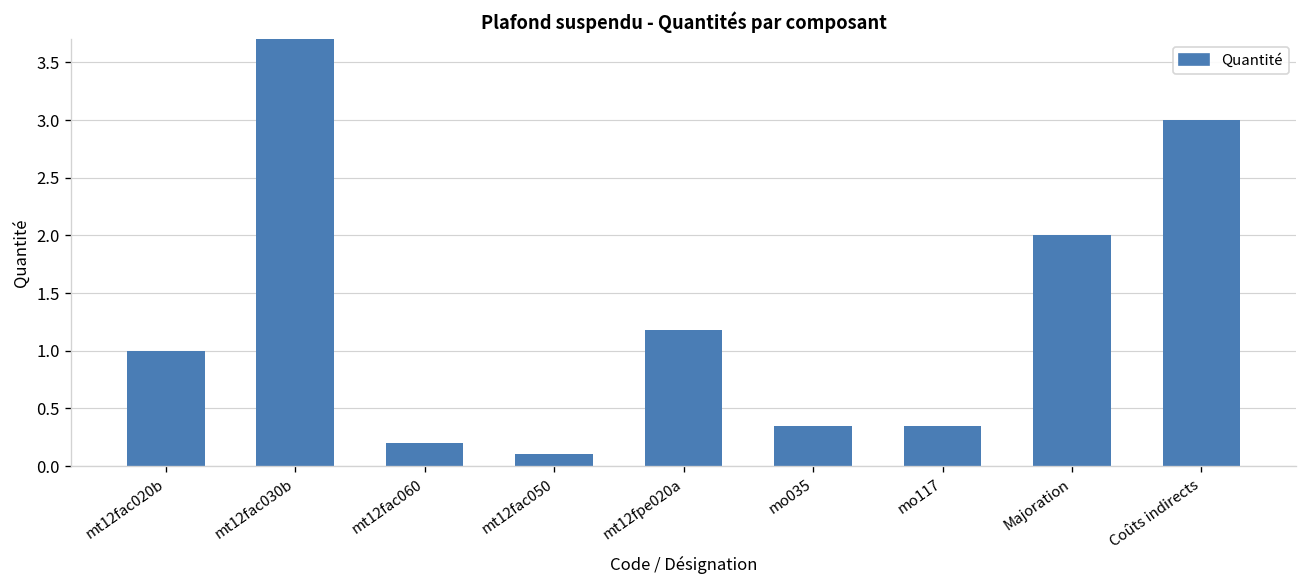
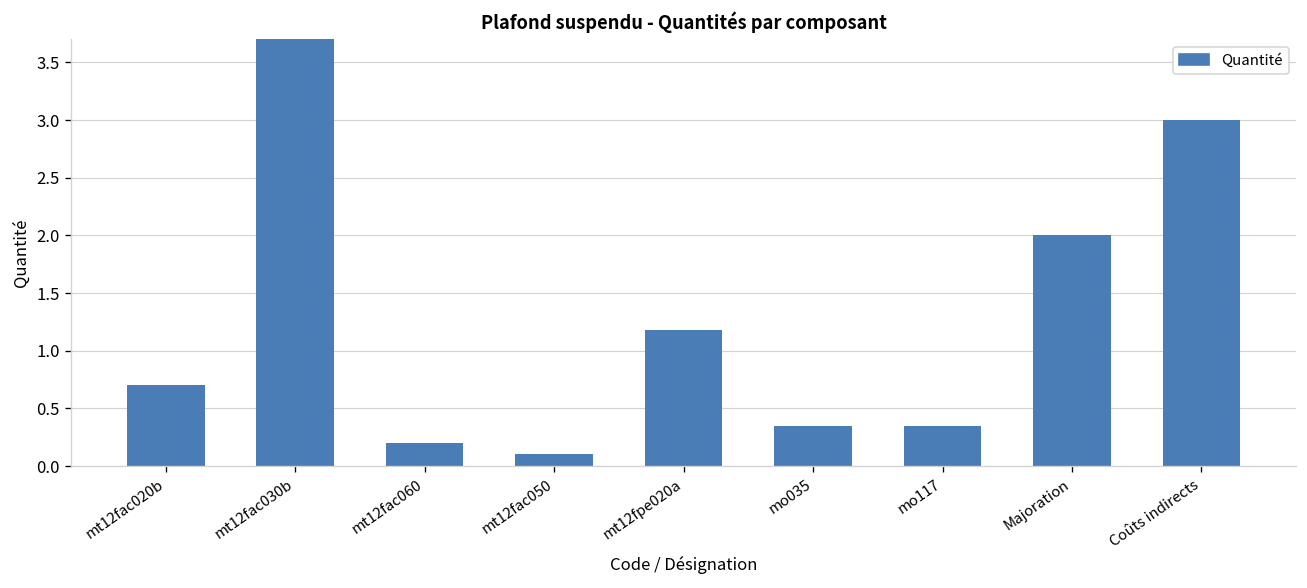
mt12fac020b: 1.0 -> 0.7
